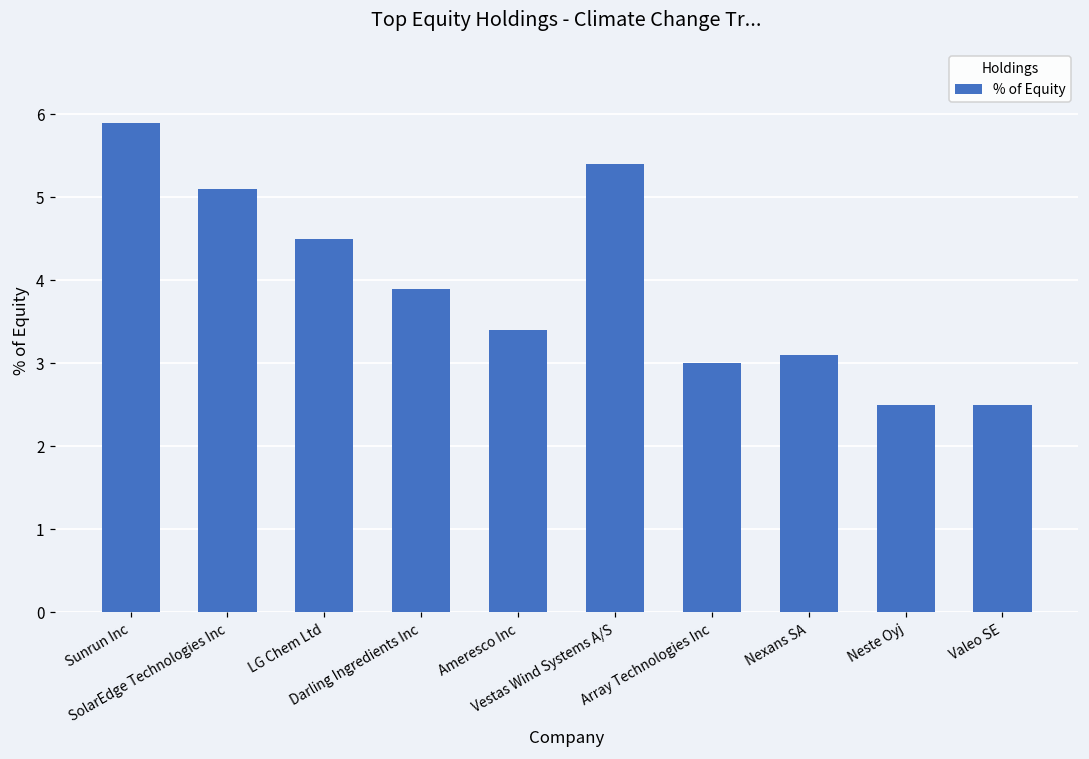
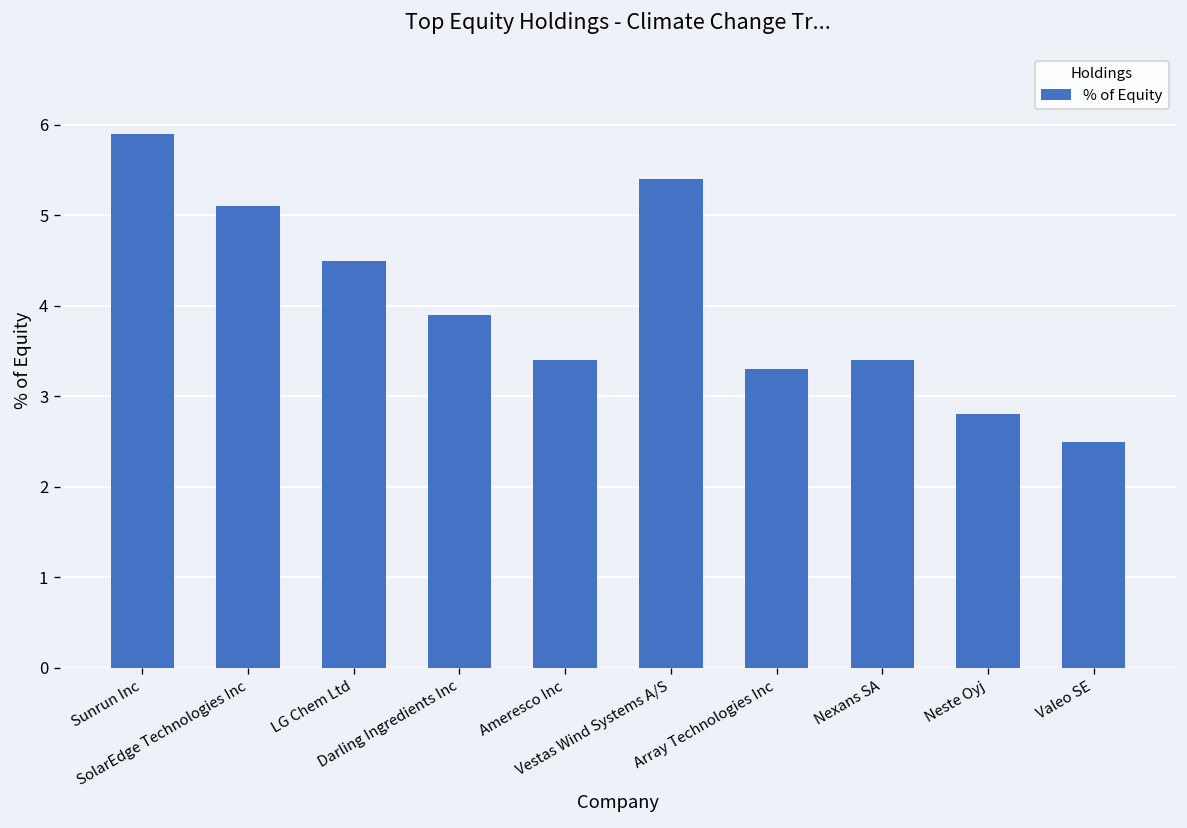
Array Technologies Inc: 3.0 -> 3.3
Nexans SA: 3.1 -> 3.4
Neste Oyj: 2.5 -> 2.8
